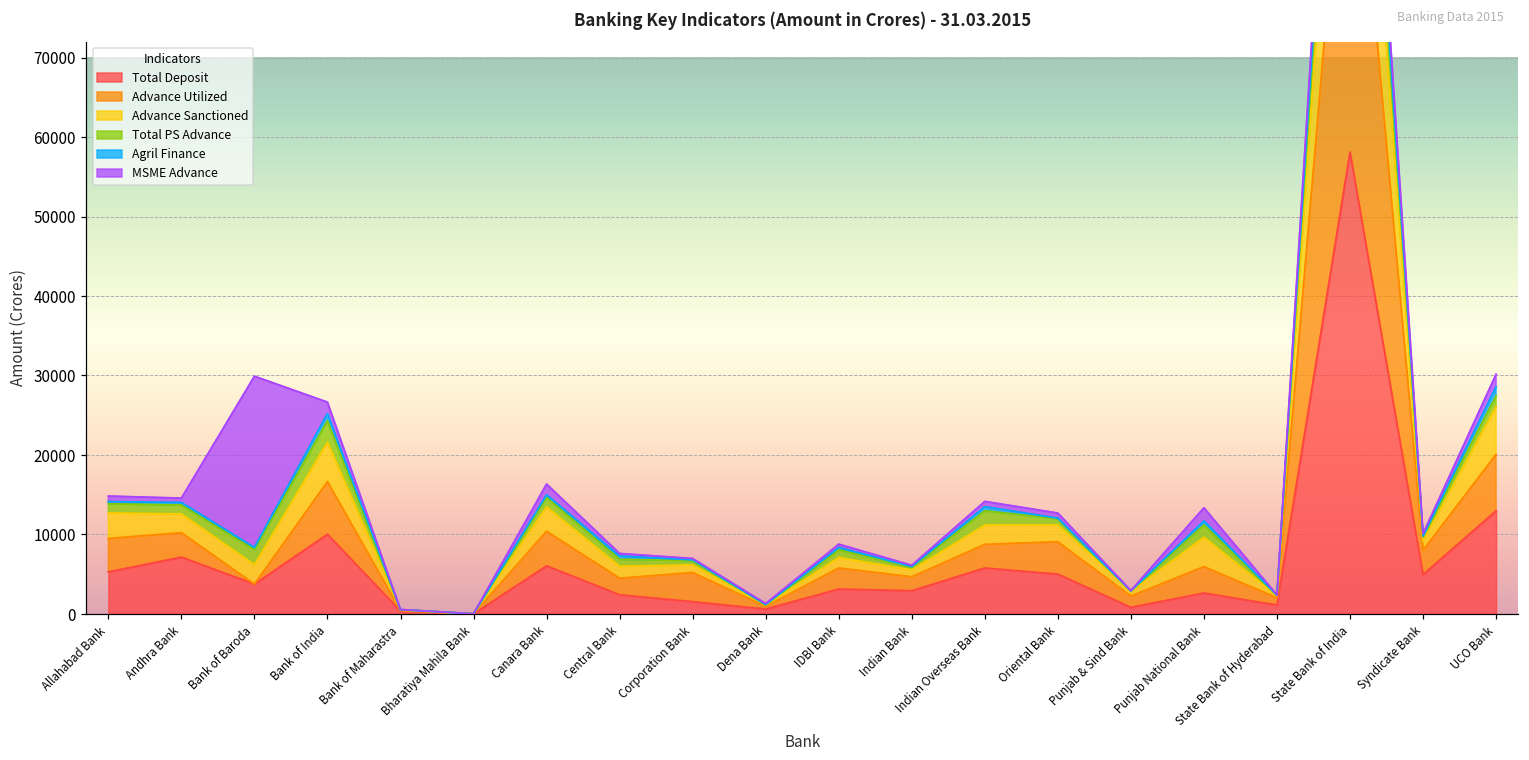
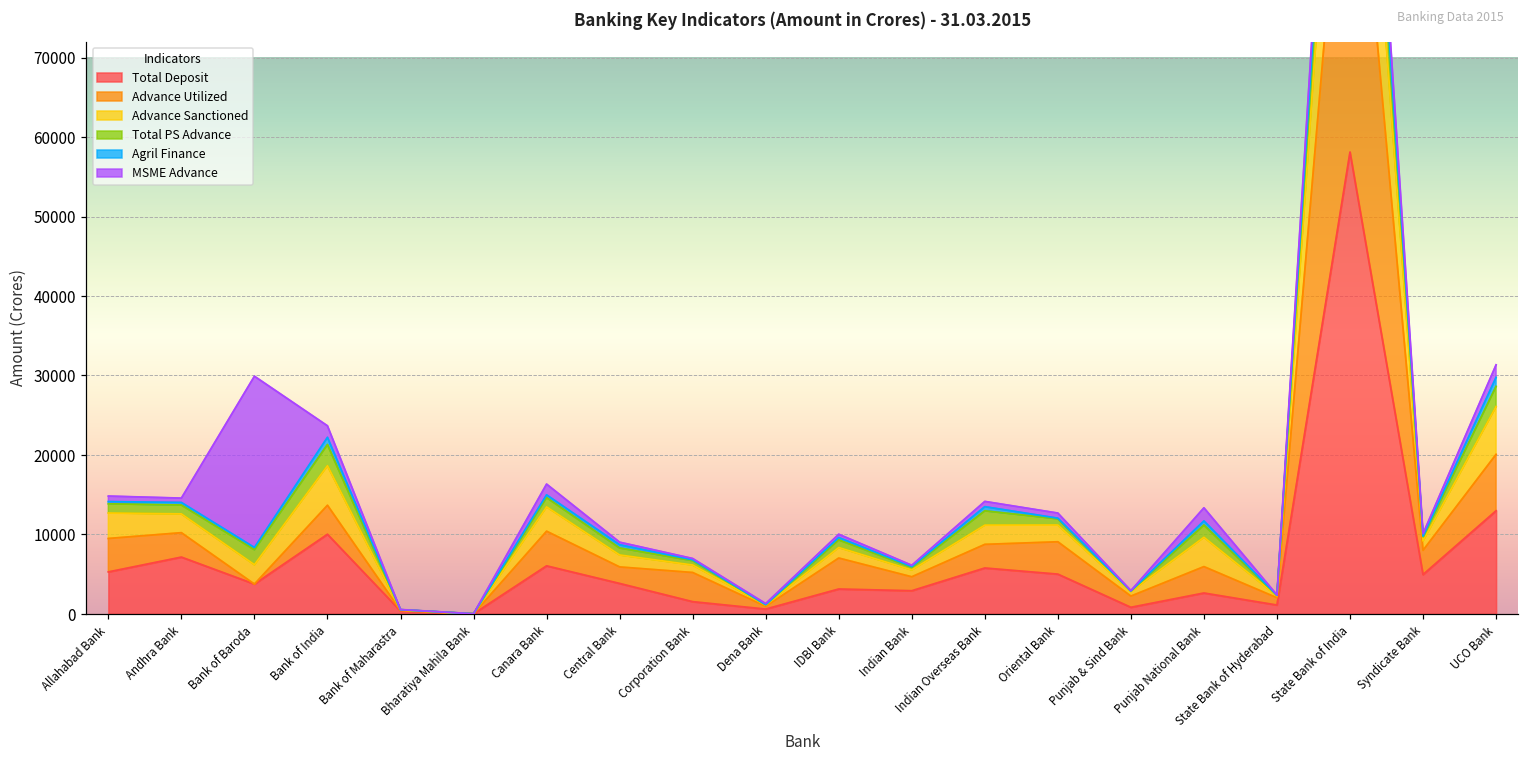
Advance Utilized, Bank of India: 7000 -> 4000
Total Deposit, Central Bank: 2000 -> 4000
Advance Utilized, IDBI Bank: 3000 -> 4000
Total PS Advance, UCO Bank: 1000 -> 3000
